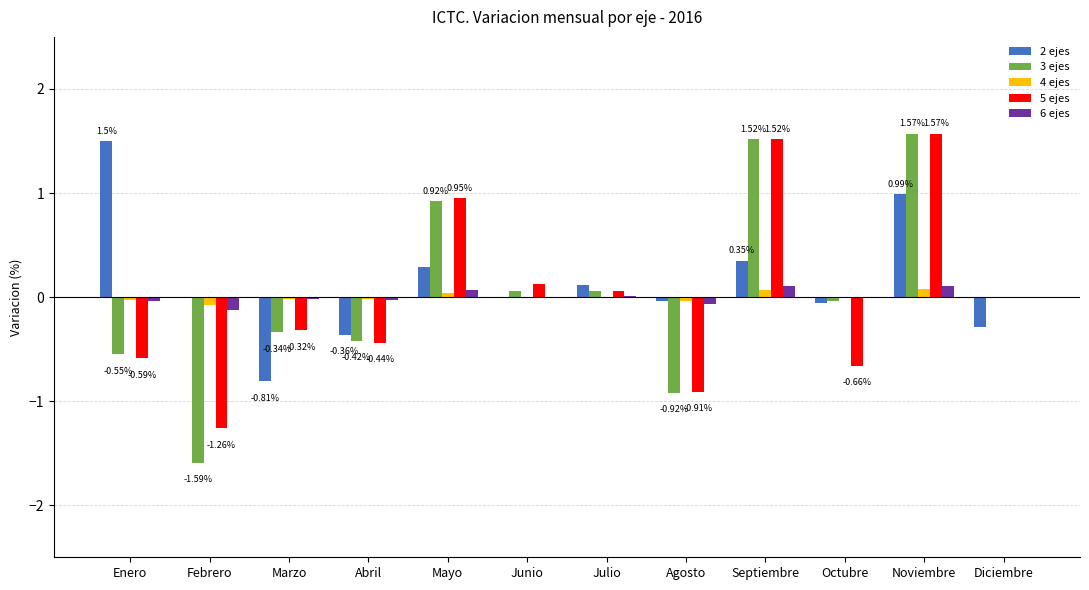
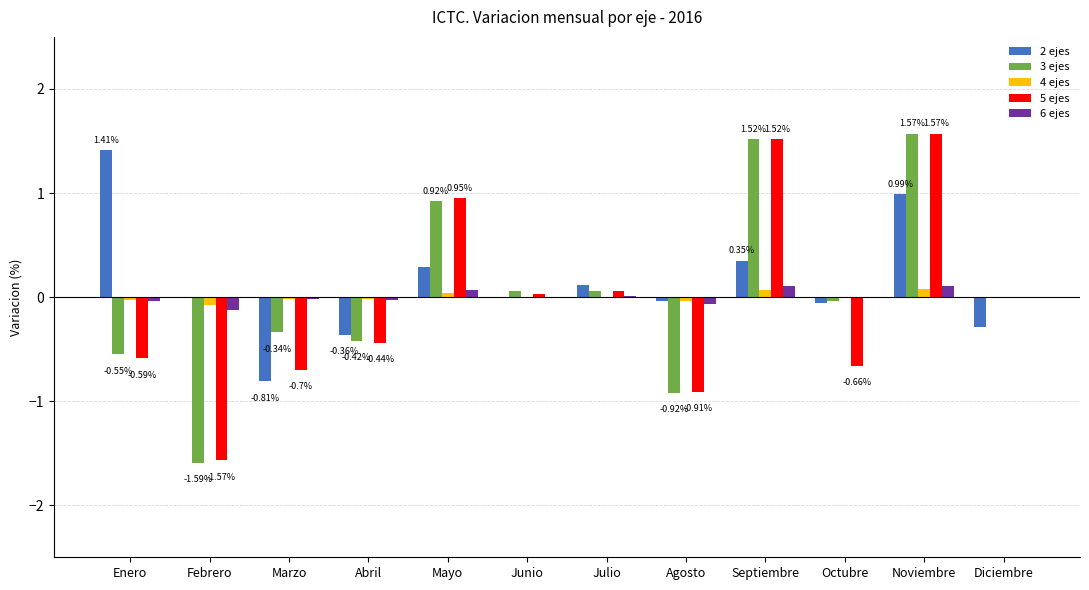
2 ejes, Enero: 1.5% -> 1.41%
5 ejes, Febrero: -1.26% -> -1.57%
5 ejes, Marzo: -0.32% -> -0.7%
5 ejes, Junio: 0.13 -> 0.03
